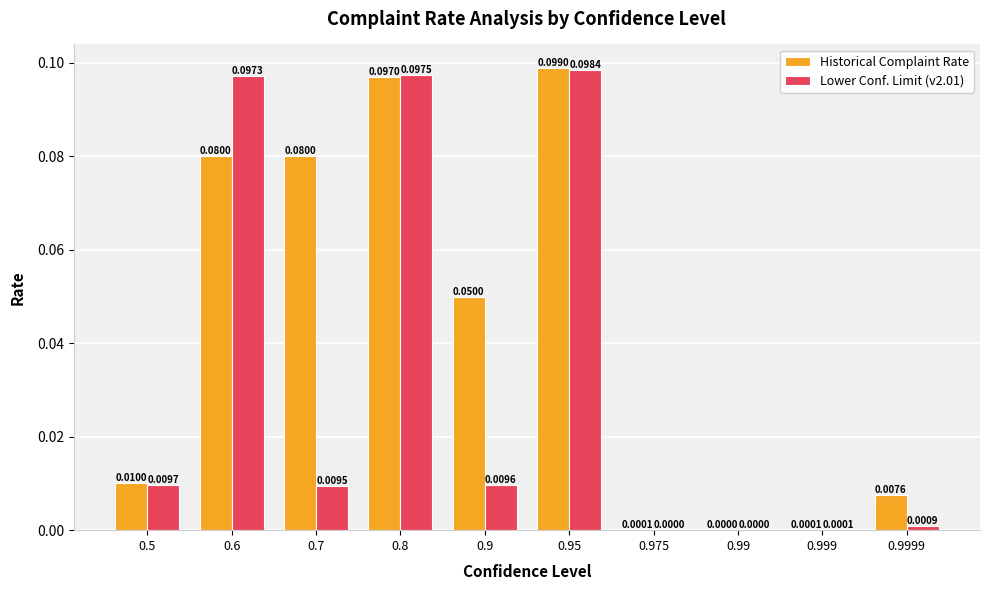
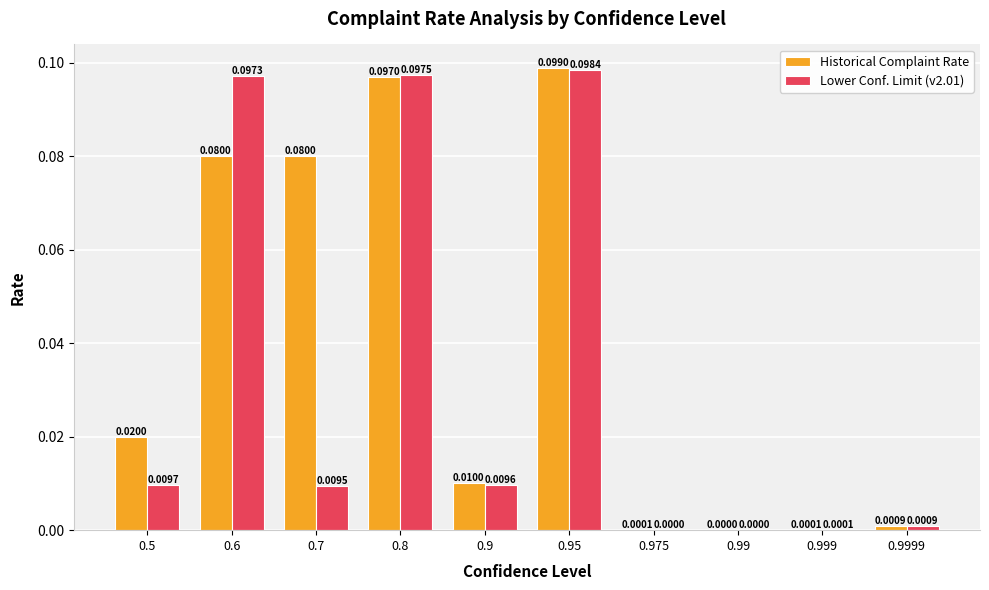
Historical Complaint Rate, 0.5: 0.0100 -> 0.0200
Historical Complaint Rate, 0.9: 0.0500 -> 0.0100
Historical Complaint Rate, 0.9999: 0.0076 -> 0.0009
